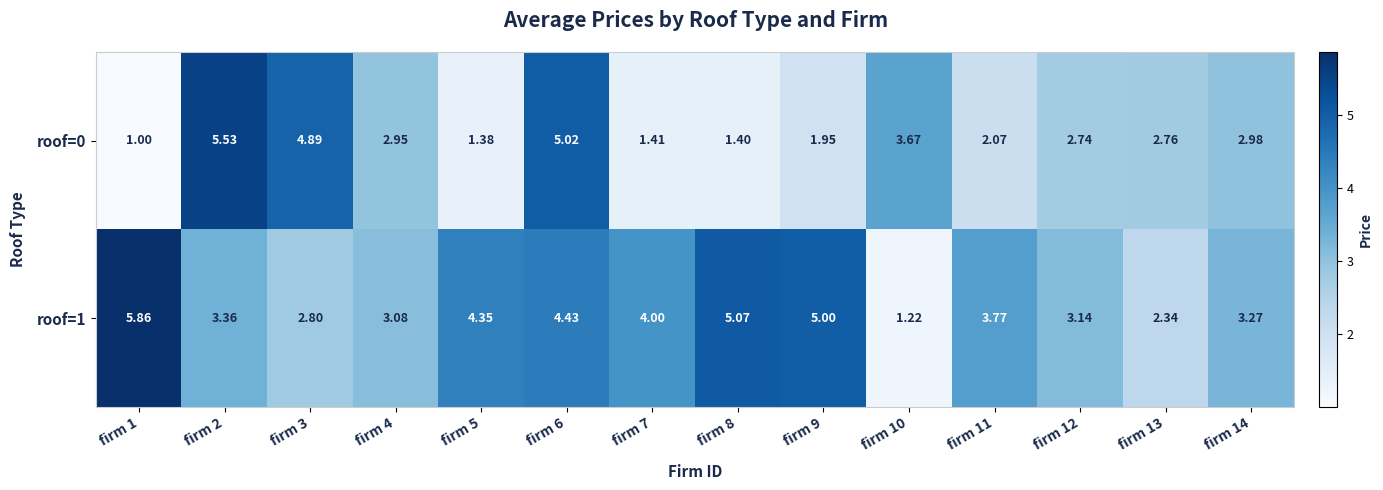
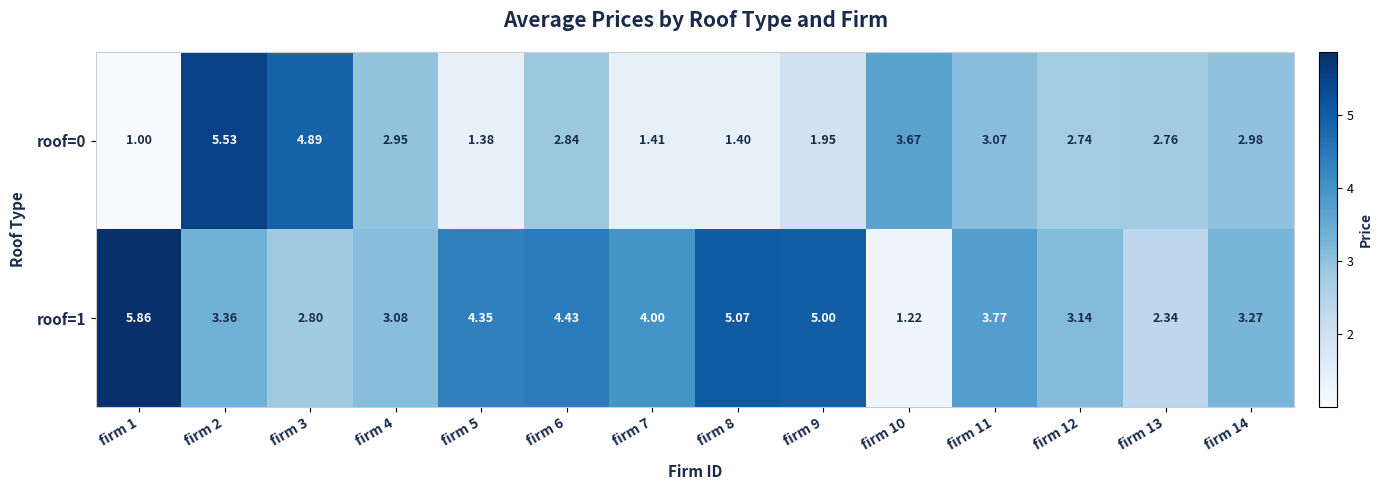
roof=0, firm 6: 5.02 -> 2.84
roof=0, firm 11: 2.07 -> 3.07
